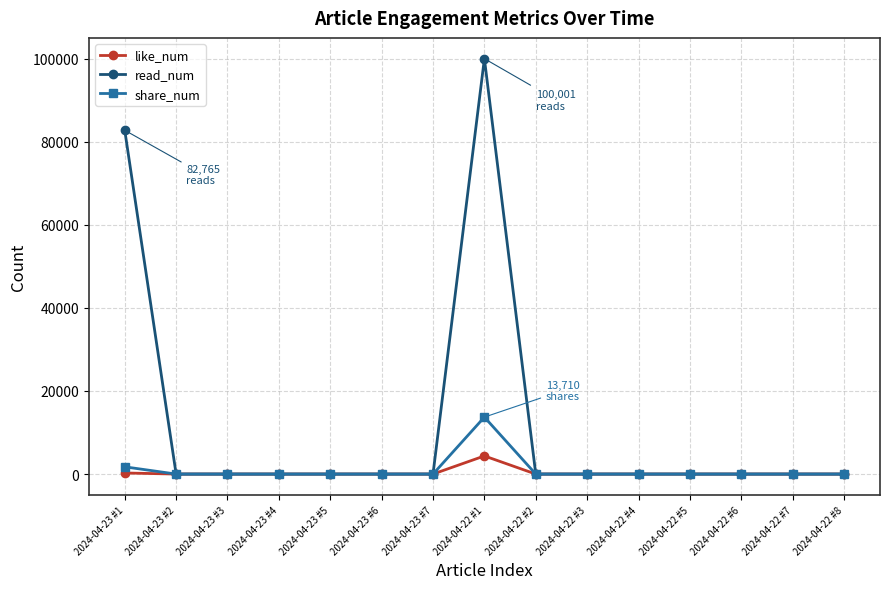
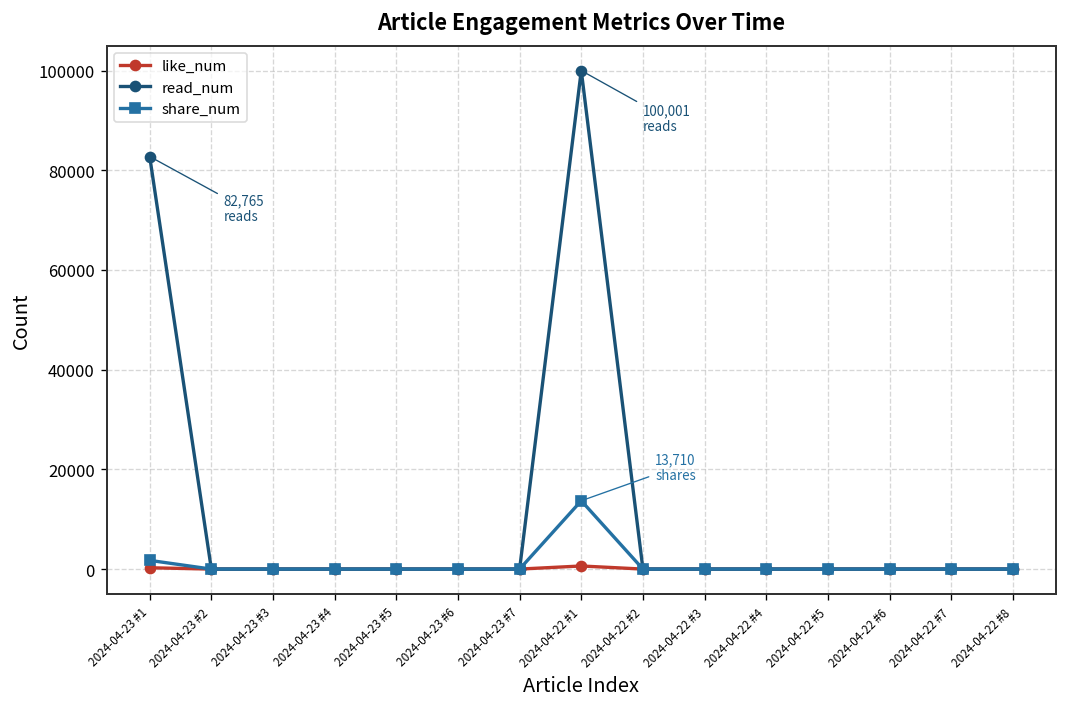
like_num, 2024-04-22 #1: 4000 -> 1000
